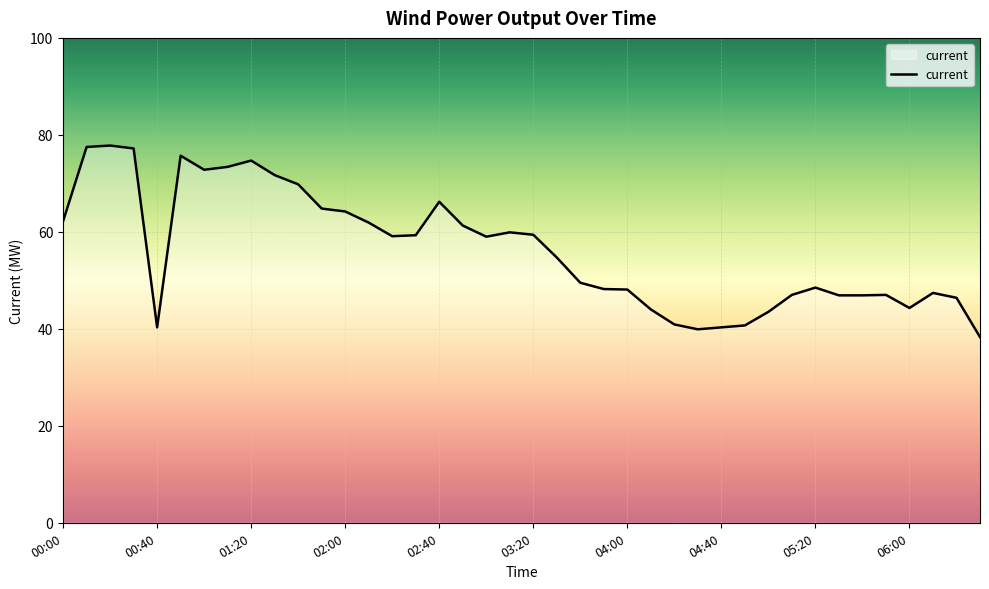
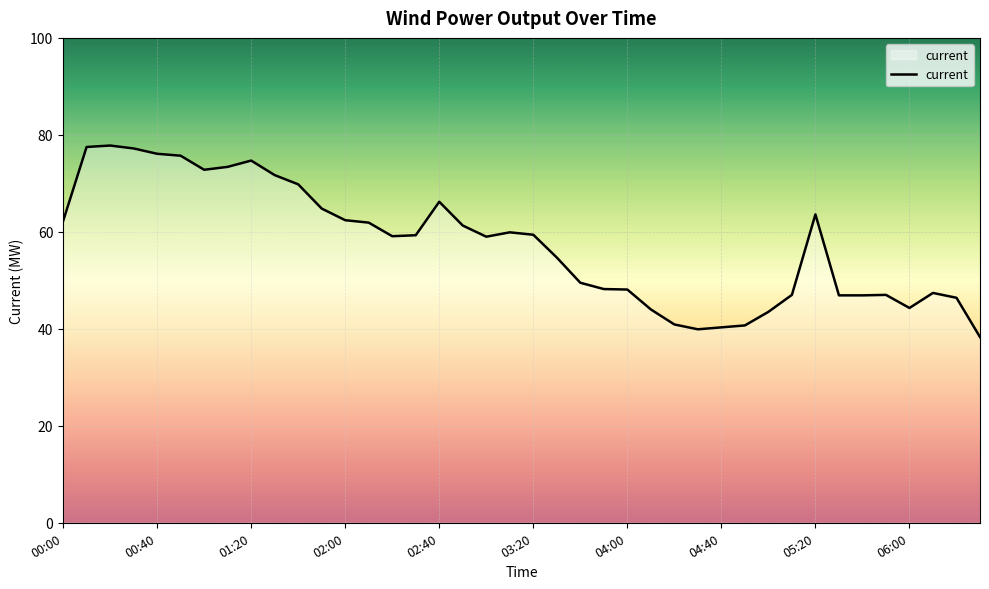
00:40: 40 -> 76
02:00: 64 -> 62
05:20: 49 -> 64
